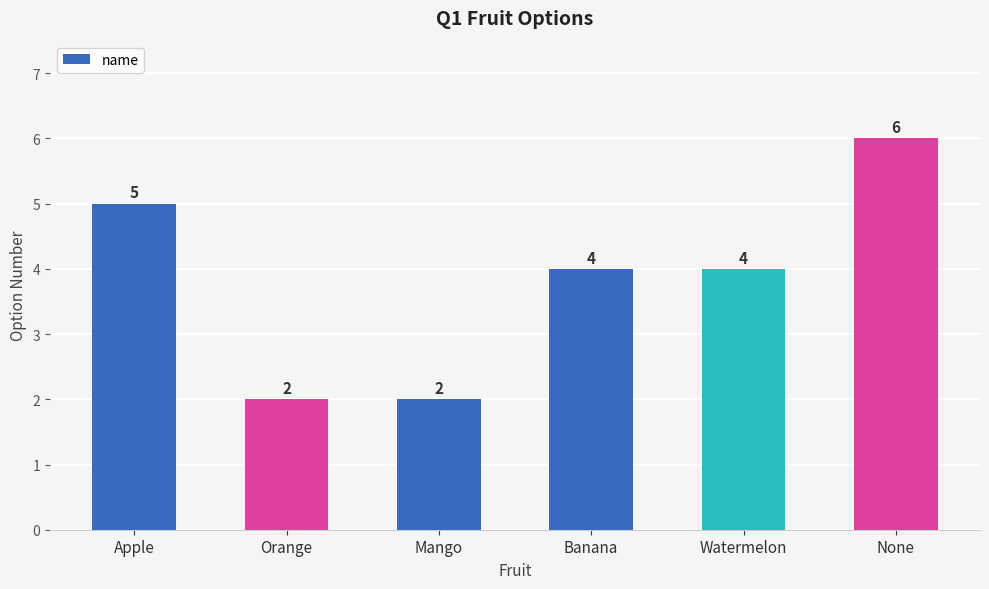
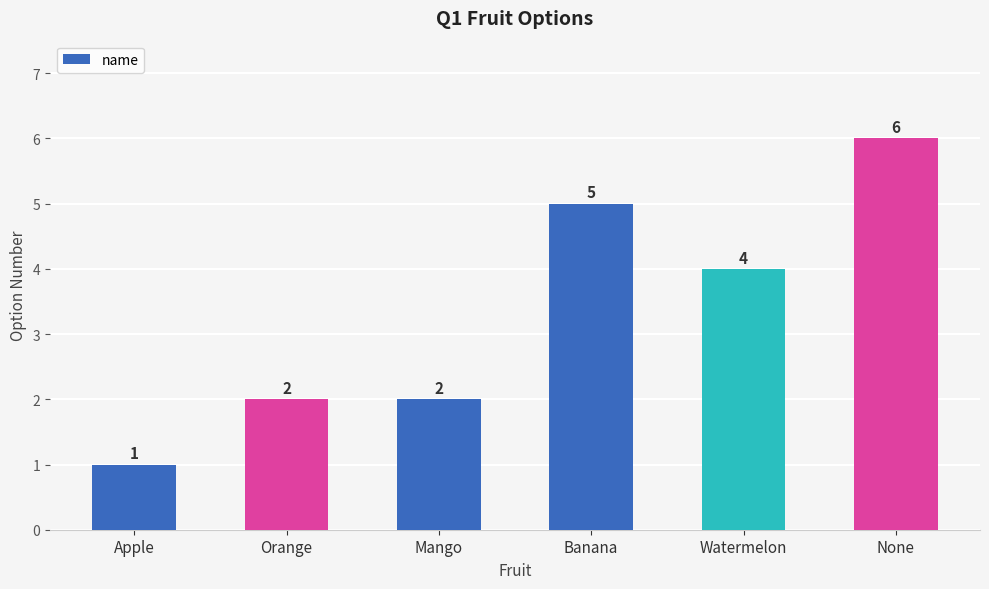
Apple: 5 -> 1
Banana: 4 -> 5
